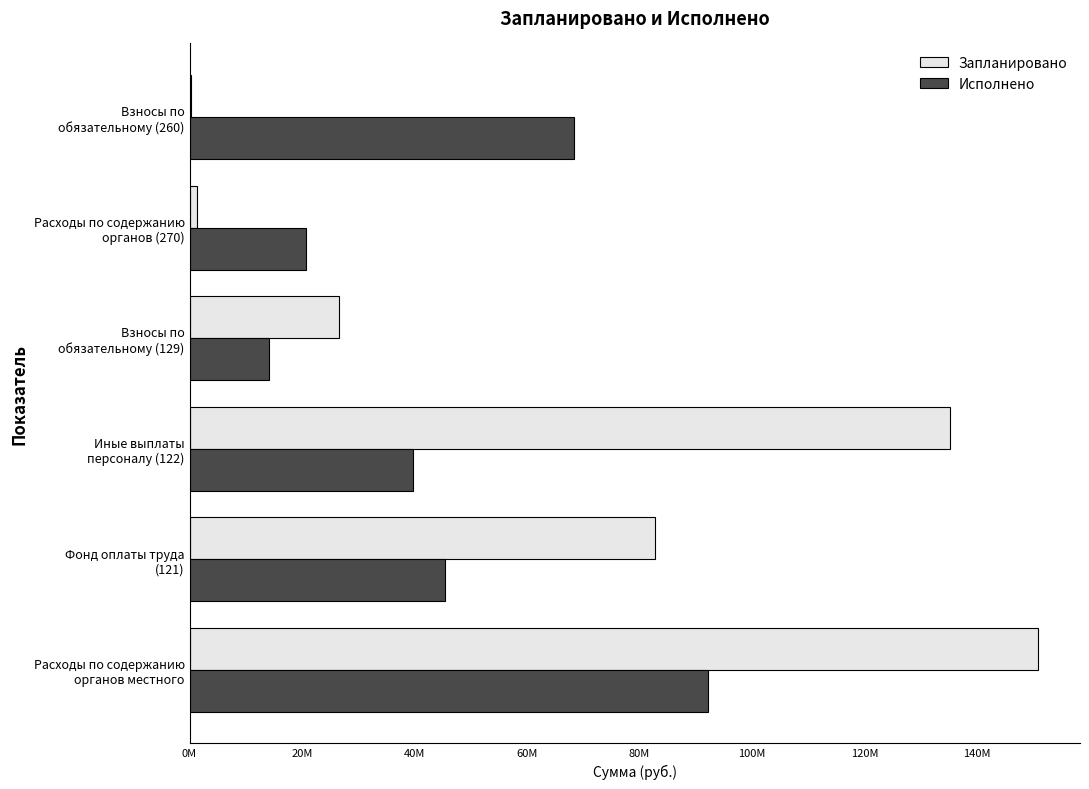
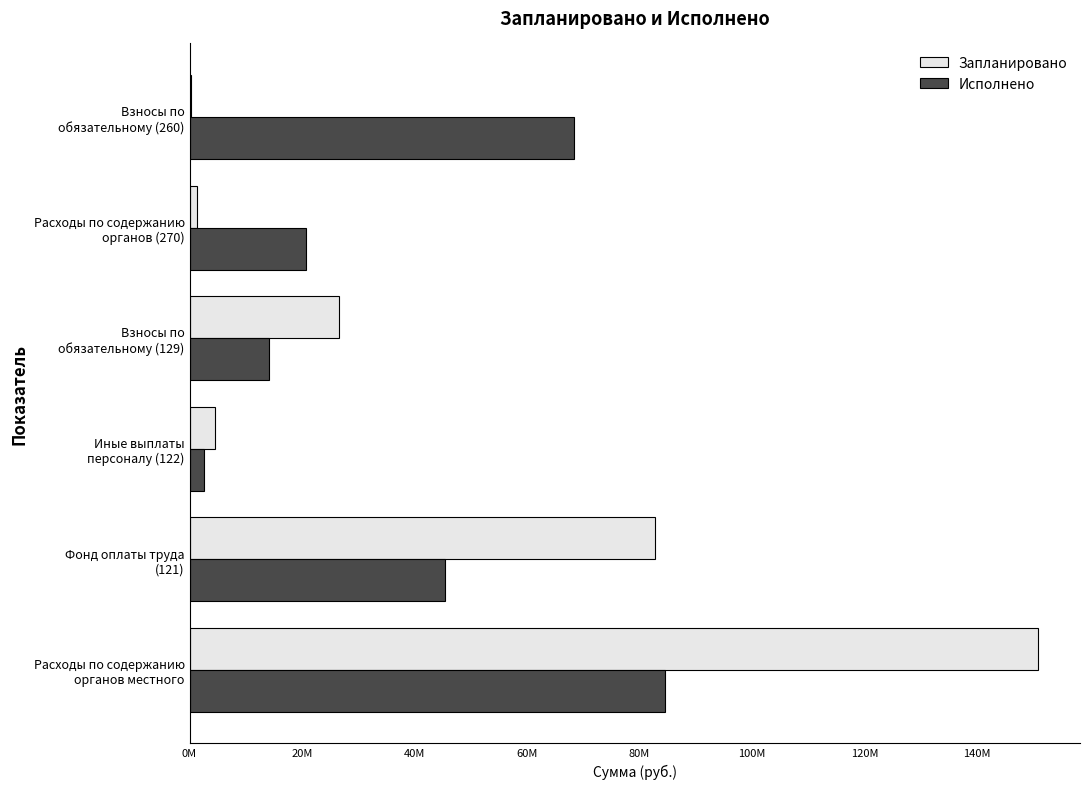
Запланировано, Иные выплаты персоналу (122): 135000000 -> 5000000
Исполнено, Иные выплаты персоналу (122): 40000000 -> 3000000
Исполнено, Расходы по содержанию органов местного: 92000000 -> 85000000
